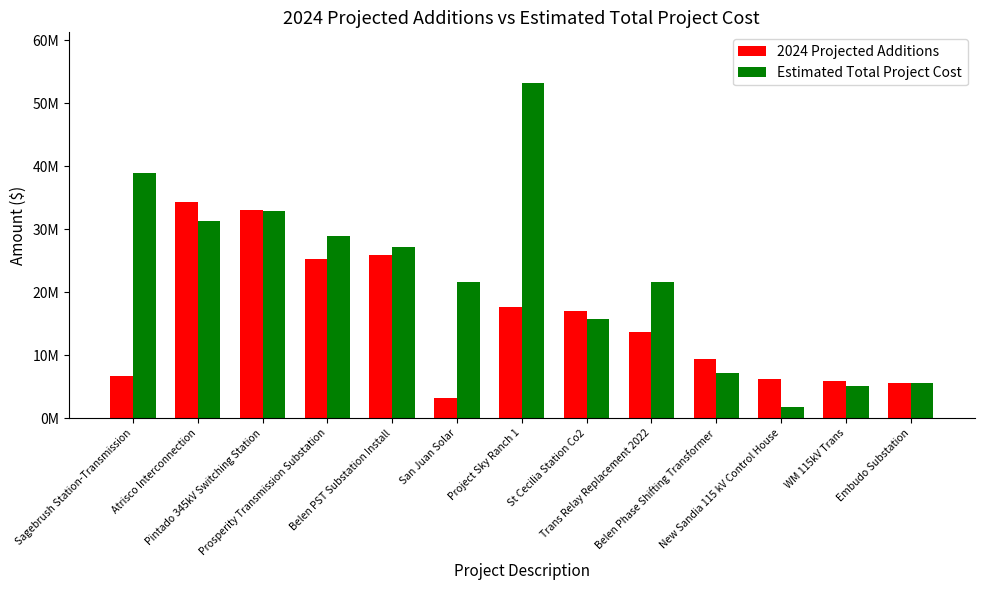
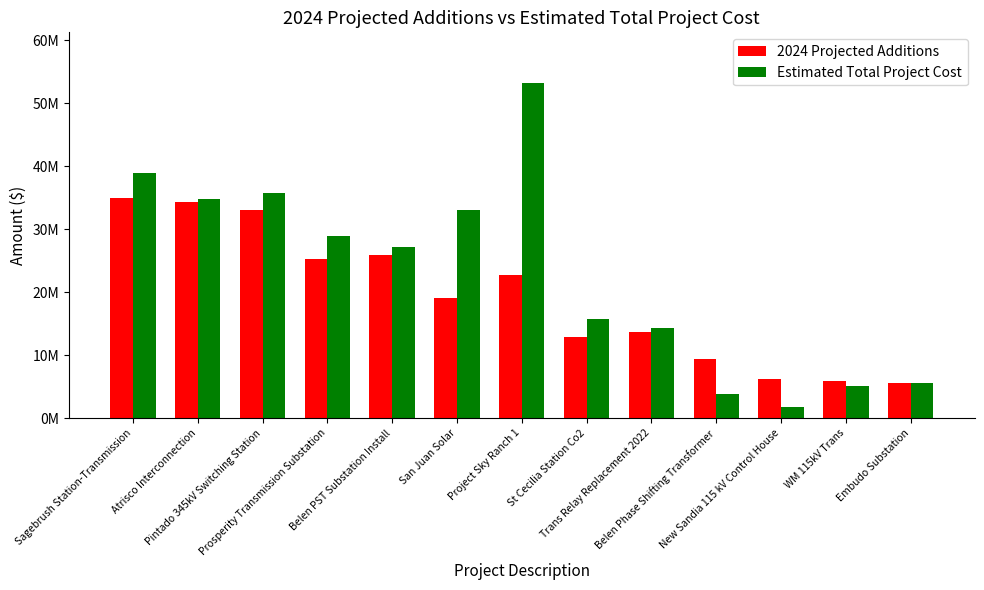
2024 Projected Additions, Sagebrush Station-Transmission: 7000000 -> 35000000
Estimated Total Project Cost, Atrisco Interconnection: 31000000 -> 35000000
Estimated Total Project Cost, Pintado 345kV Switching Station: 33000000 -> 36000000
2024 Projected Additions, San Juan Solar: 3000000 -> 19000000
Estimated Total Project Cost, San Juan Solar: 22000000 -> 33000000
2024 Projected Additions, Project Sky Ranch 1: 18000000 -> 23000000
2024 Projected Additions, St Cecilia Station Co2: 17000000 -> 13000000
Estimated Total Project Cost, Trans Relay Replacement 2022: 22000000 -> 14000000
Estimated Total Project Cost, Belen Phase Shifting Transformer: 7000000 -> 4000000
